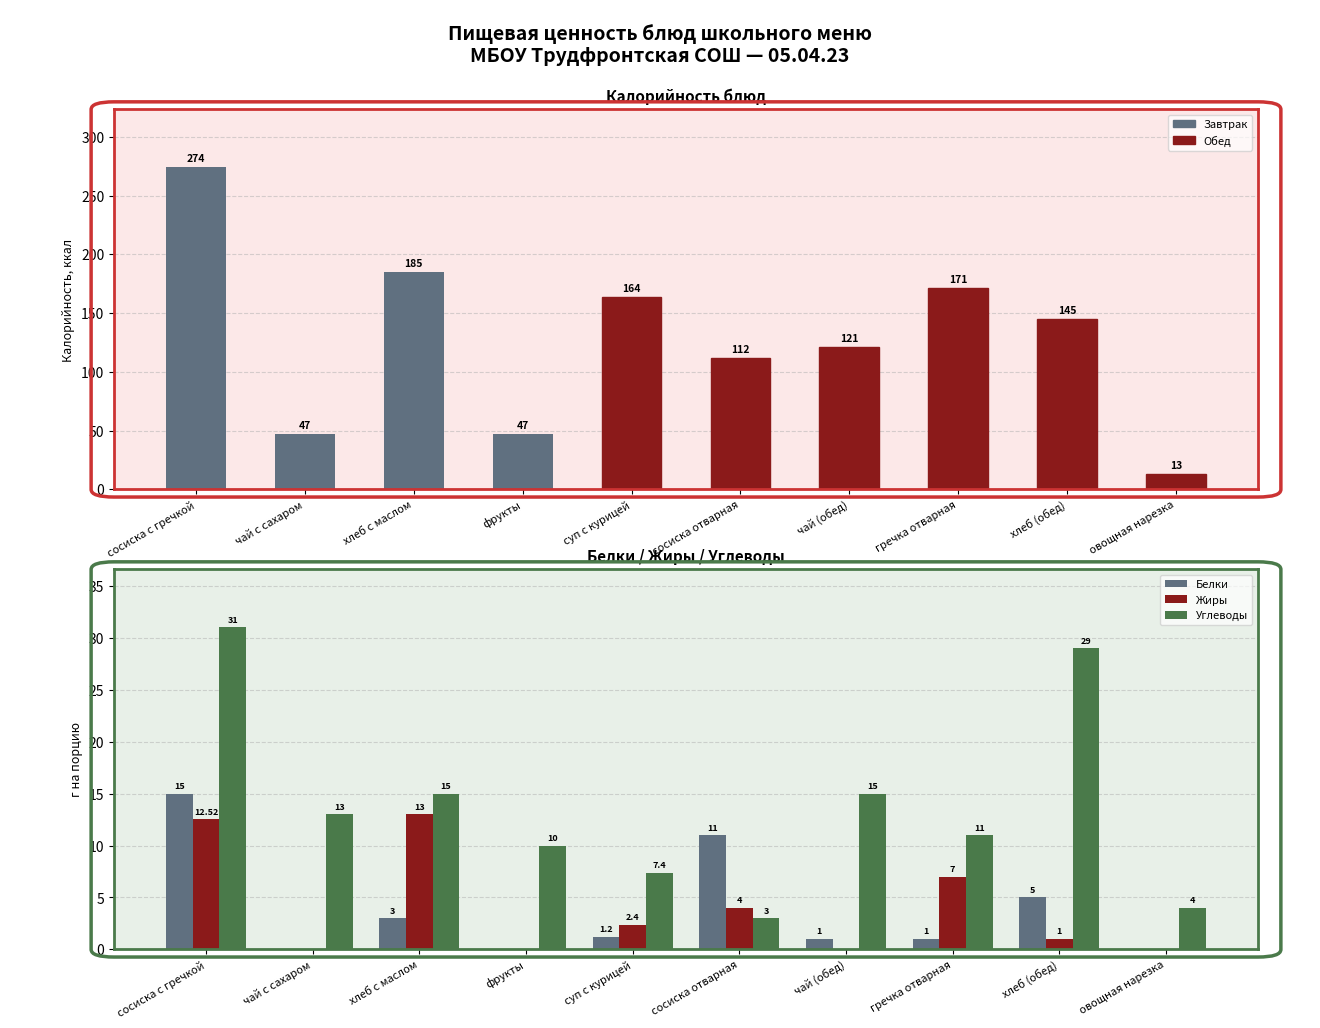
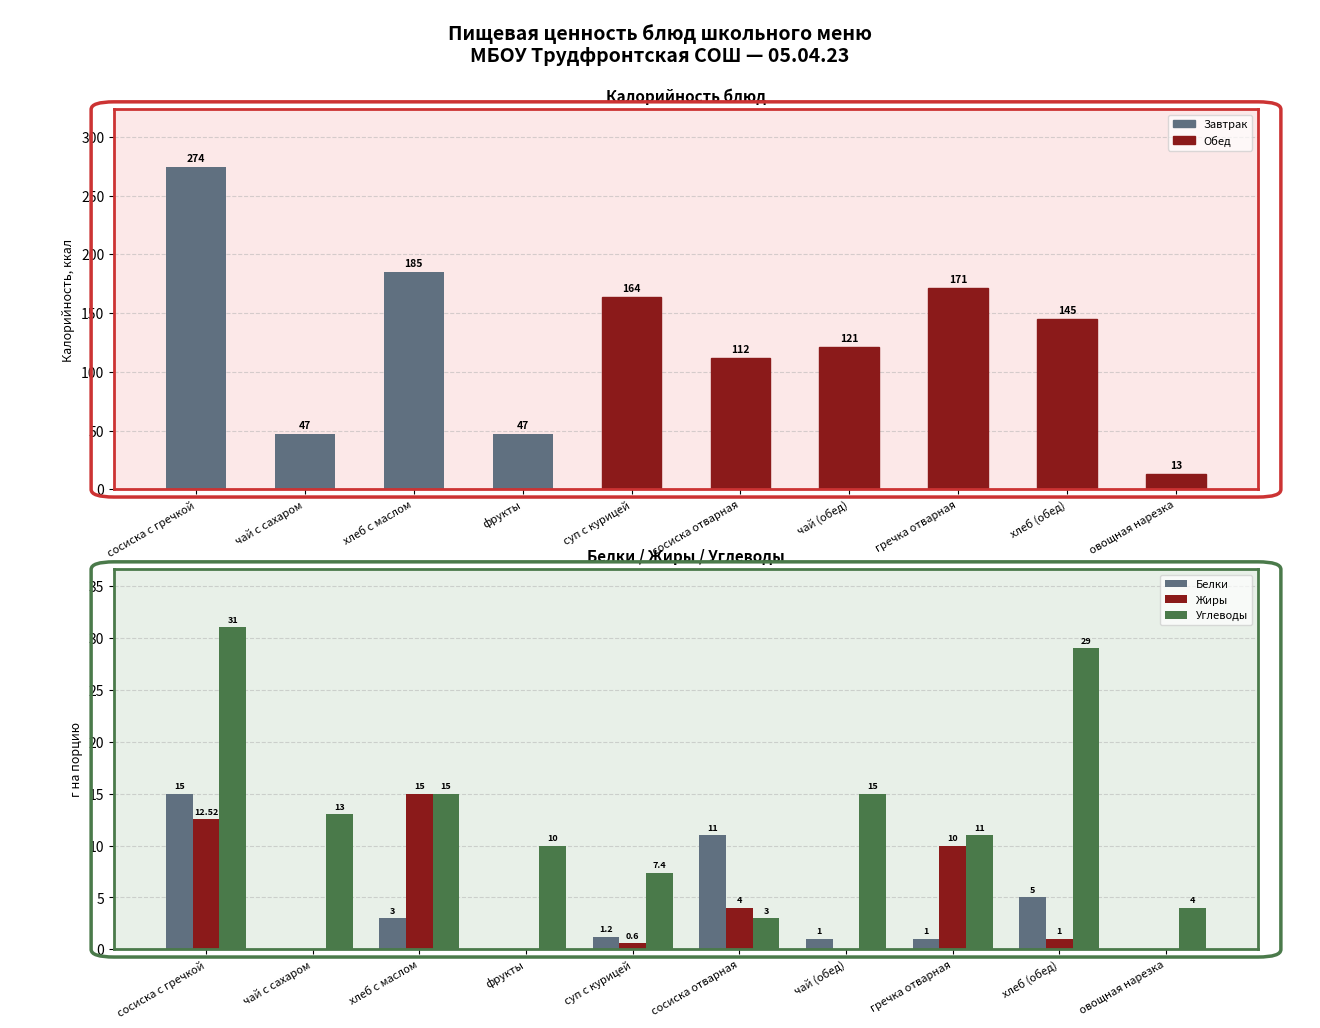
Белки / Жиры / Углеводы, Жиры, хлеб с маслом: 13 -> 15
Белки / Жиры / Углеводы, Жиры, суп с курицей: 2.4 -> 0.6
Белки / Жиры / Углеводы, Жиры, гречка отварная: 7 -> 10
